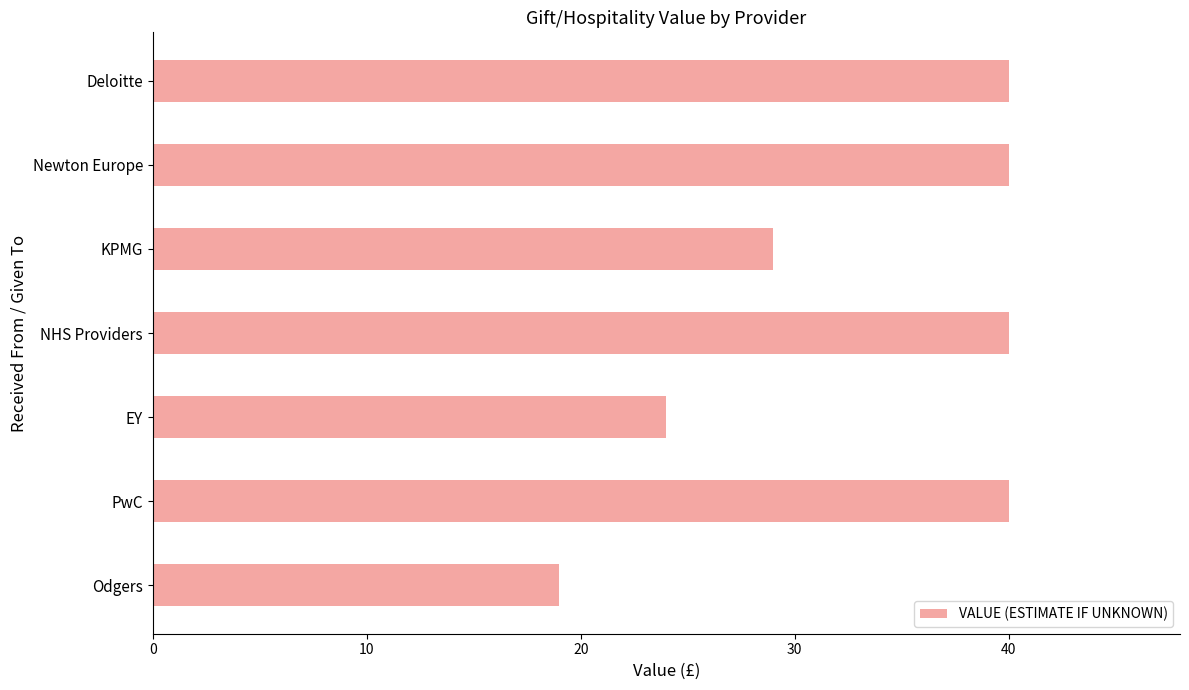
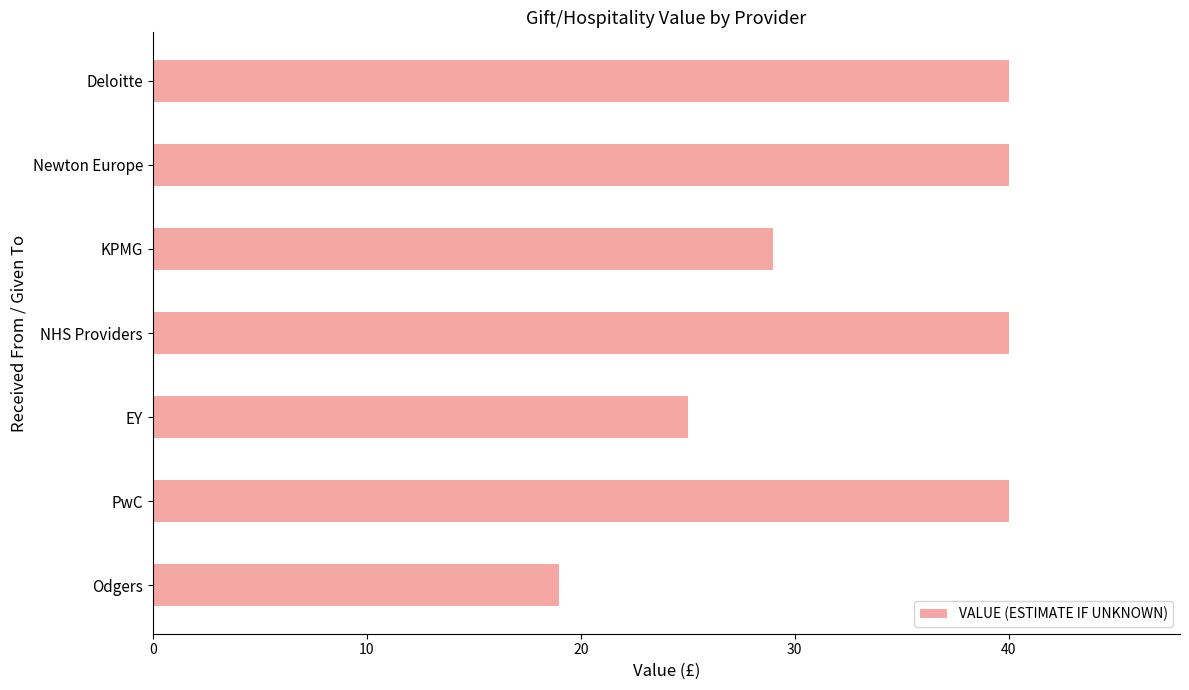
EY: 24 -> 25
